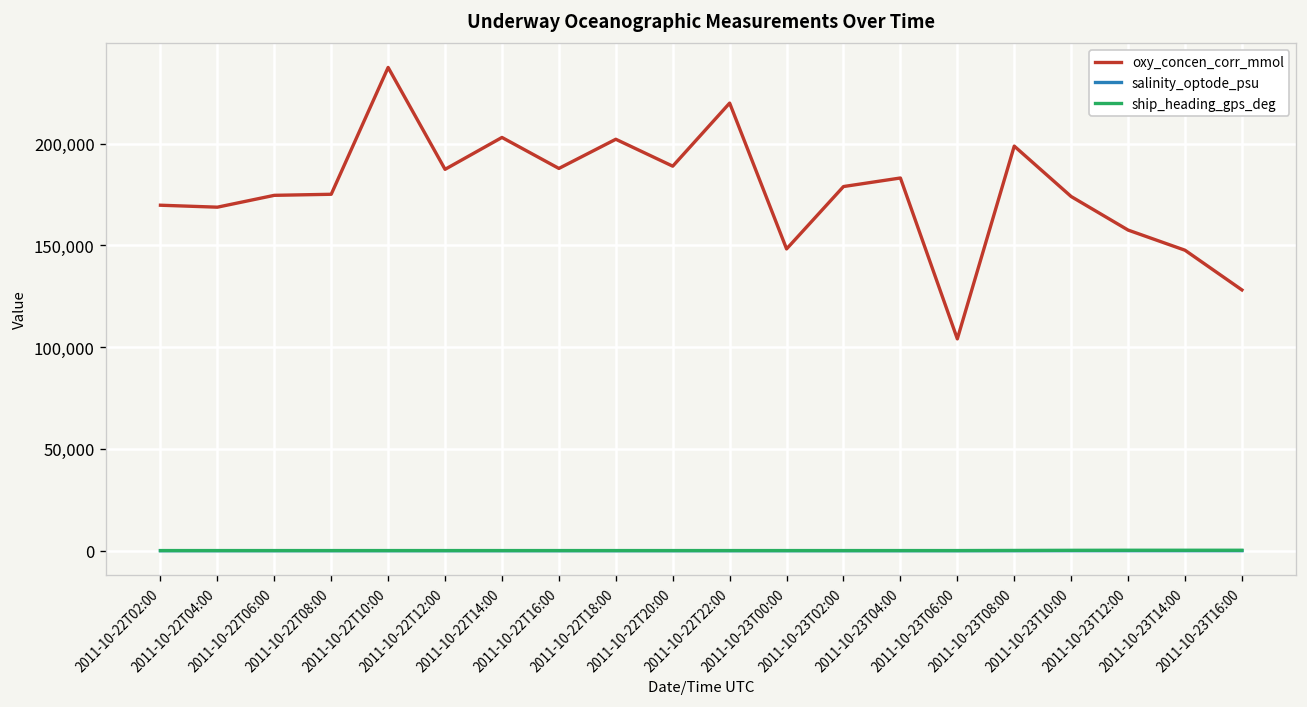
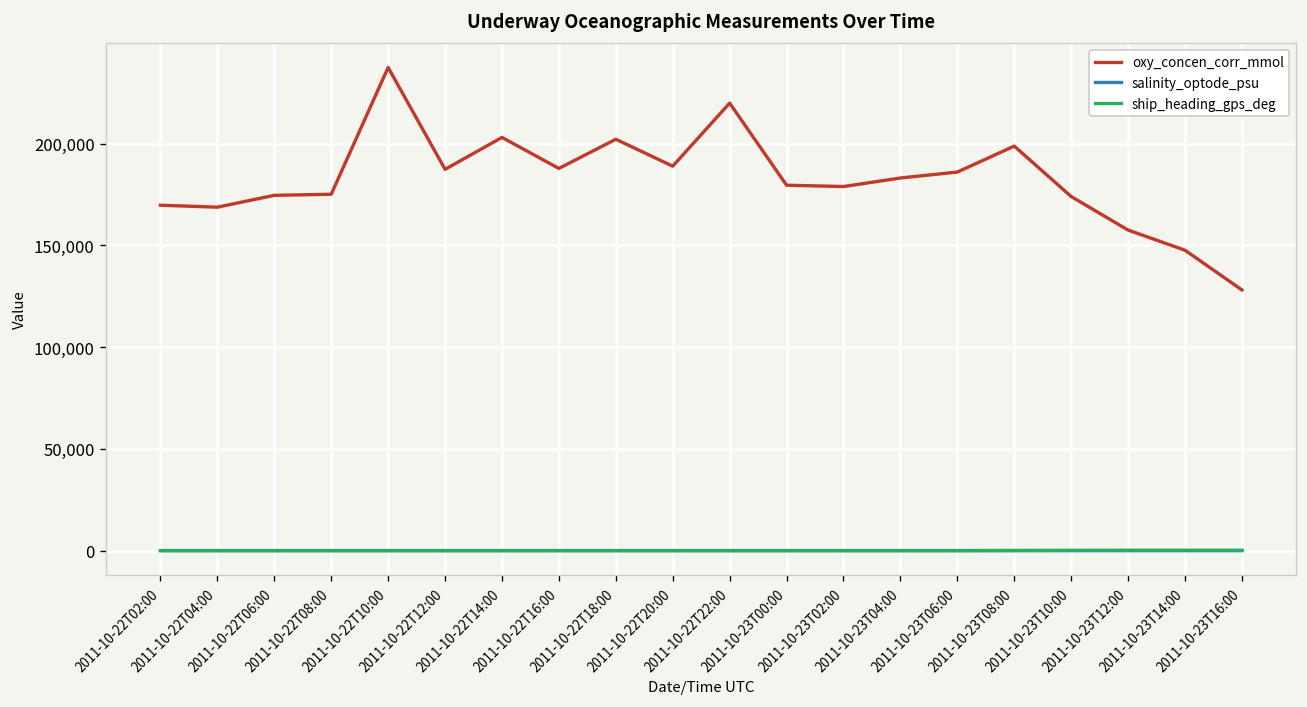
oxy_concen_corr_mmol, 2011-10-23T00:00: 148,000 -> 180,000
oxy_concen_corr_mmol, 2011-10-23T06:00: 104,000 -> 186,000
